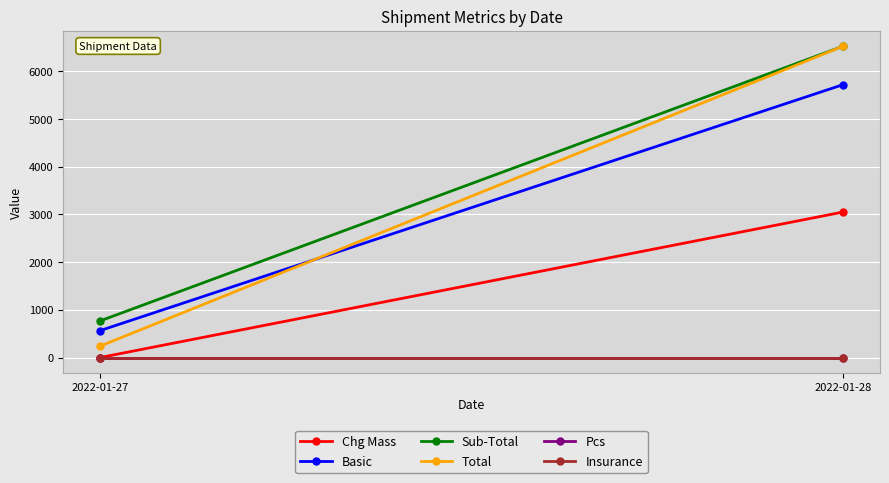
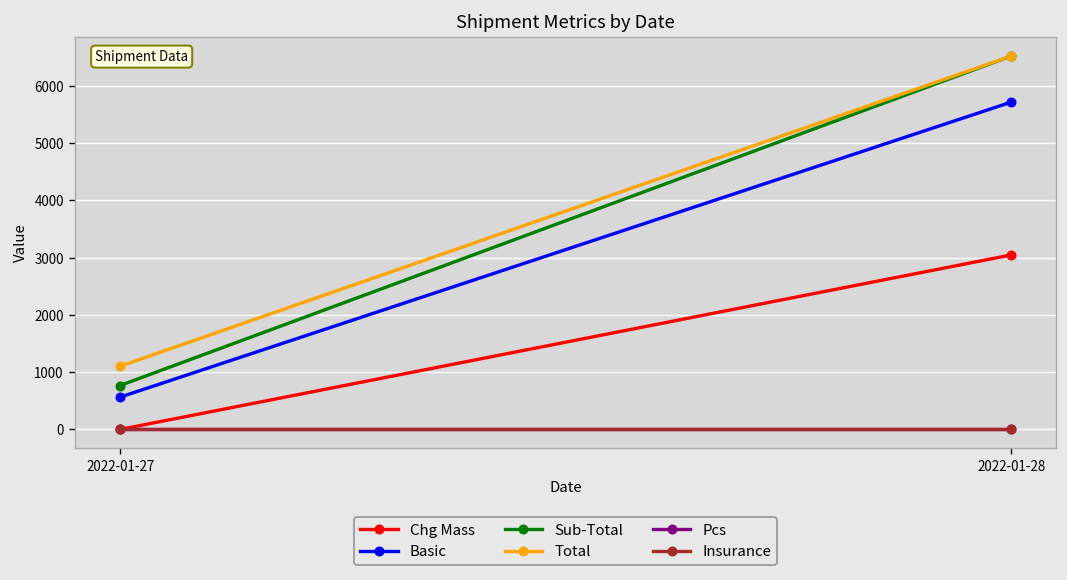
Total, 2022-01-27: 200 -> 1100
